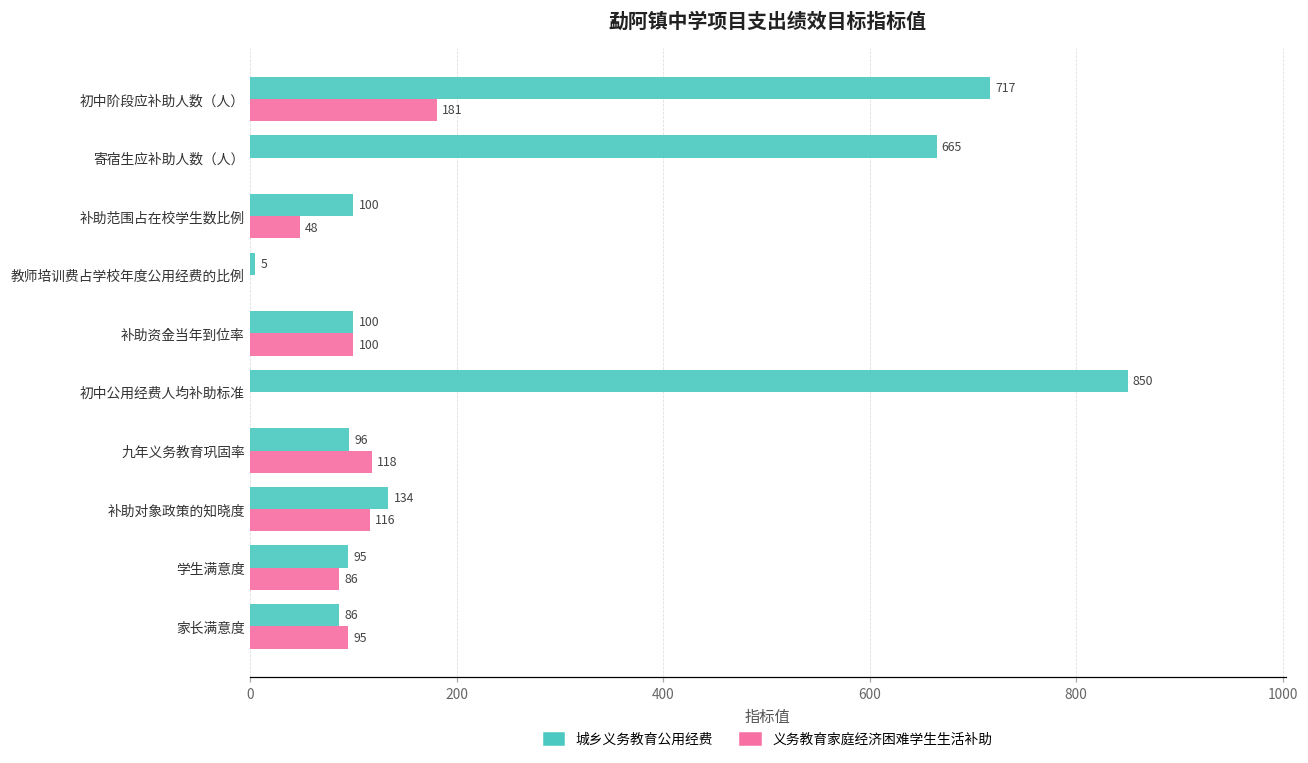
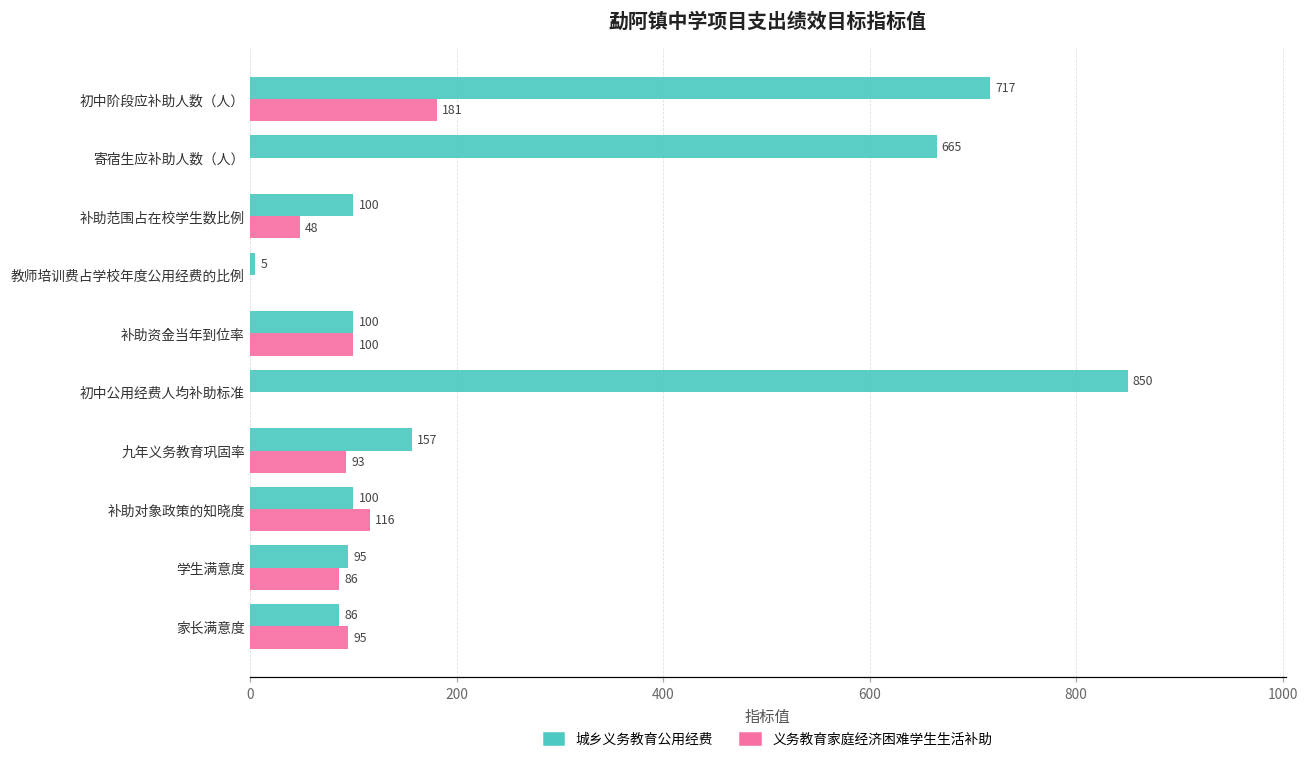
城乡义务教育公用经费, 九年义务教育巩固率: 96 -> 157
义务教育家庭经济困难学生生活补助, 九年义务教育巩固率: 118 -> 93
城乡义务教育公用经费, 补助对象政策的知晓度: 134 -> 100
